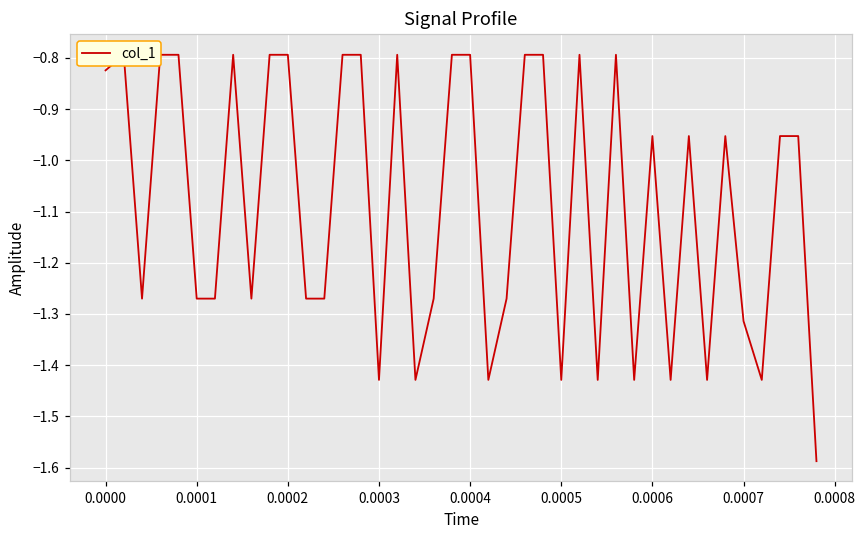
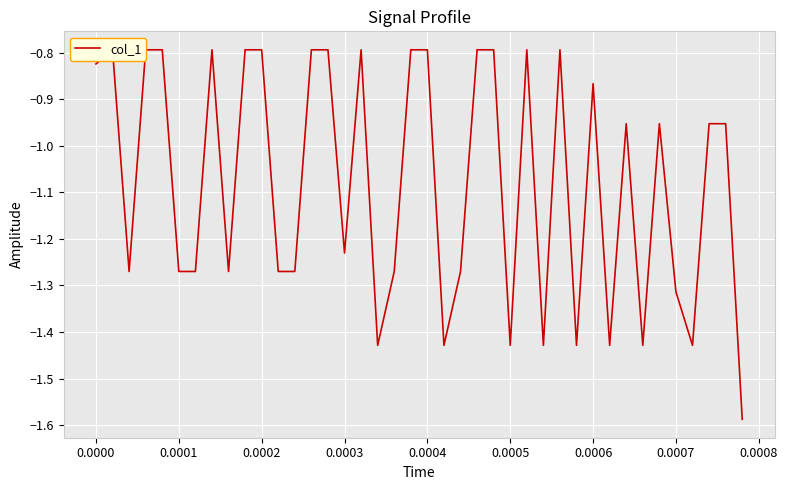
0.0003: -1.43 -> -1.23
0.0006: -0.95 -> -0.87
